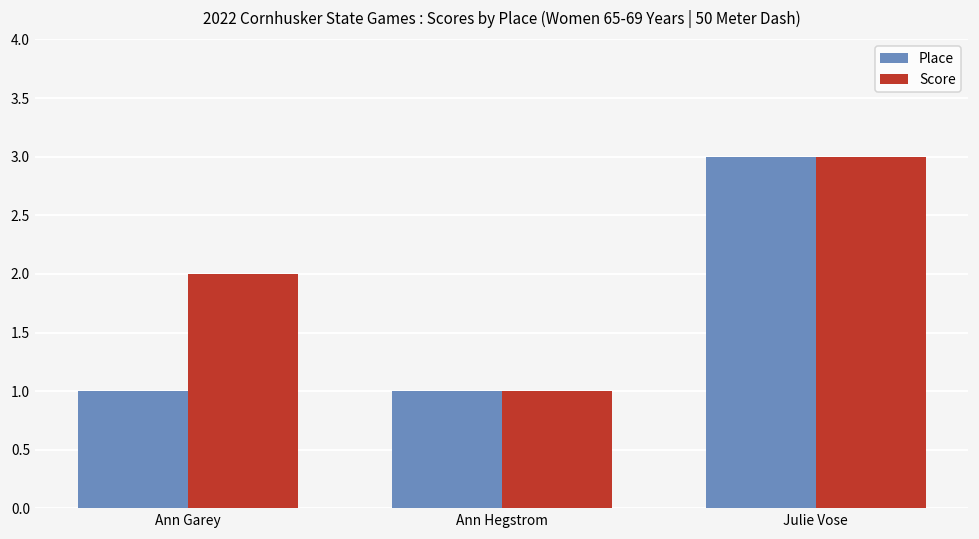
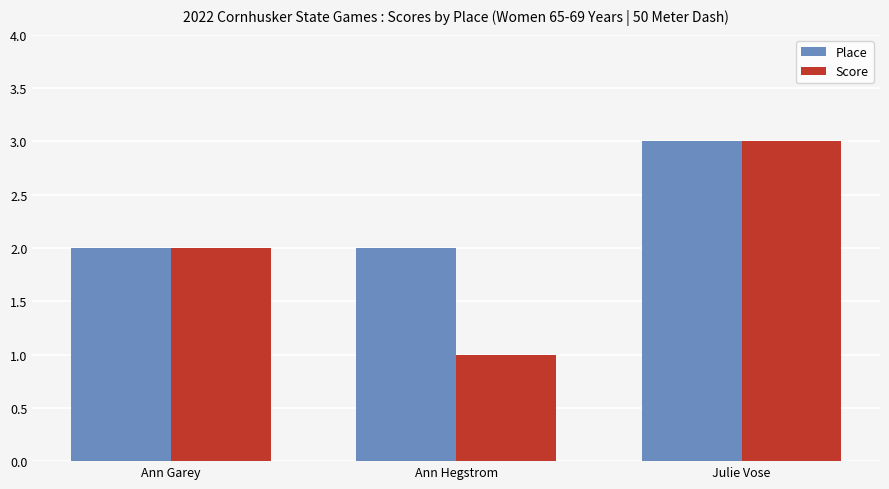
Place, Ann Garey: 1 -> 2
Place, Ann Hegstrom: 1 -> 2
